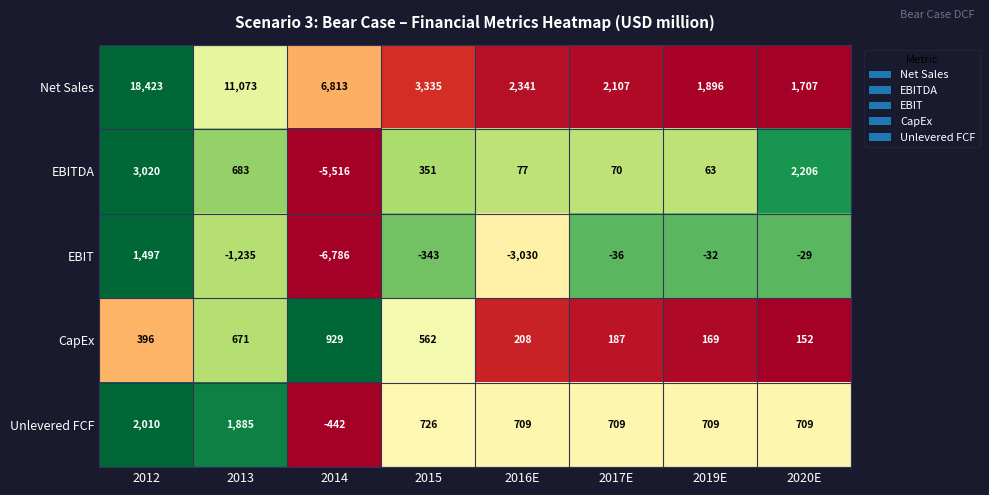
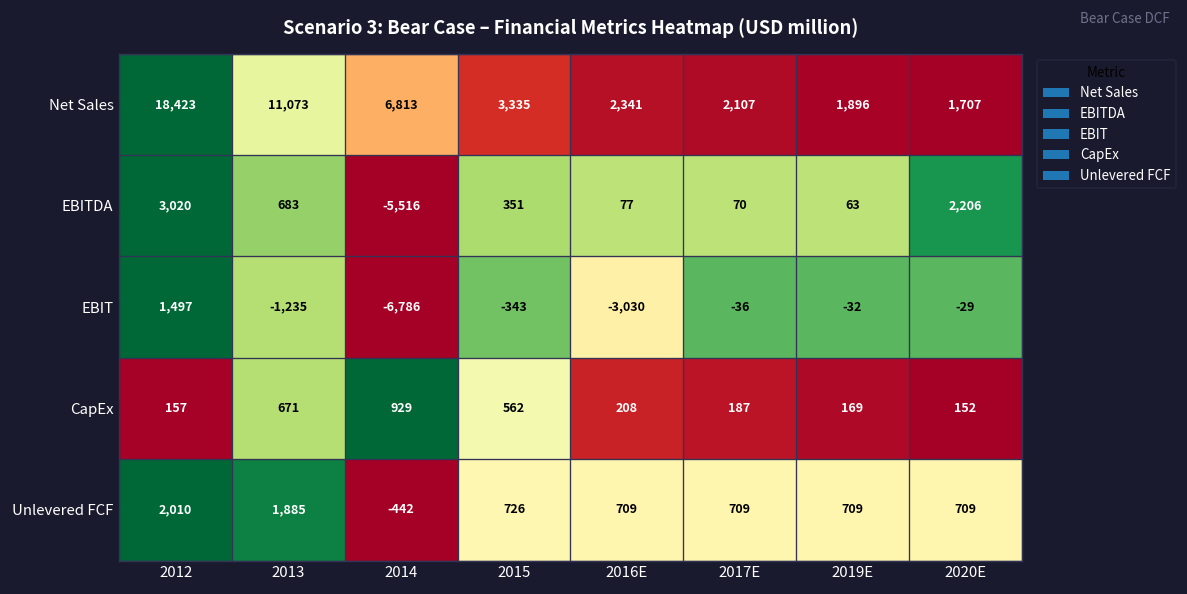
CapEx, 2012: 396 -> 157
